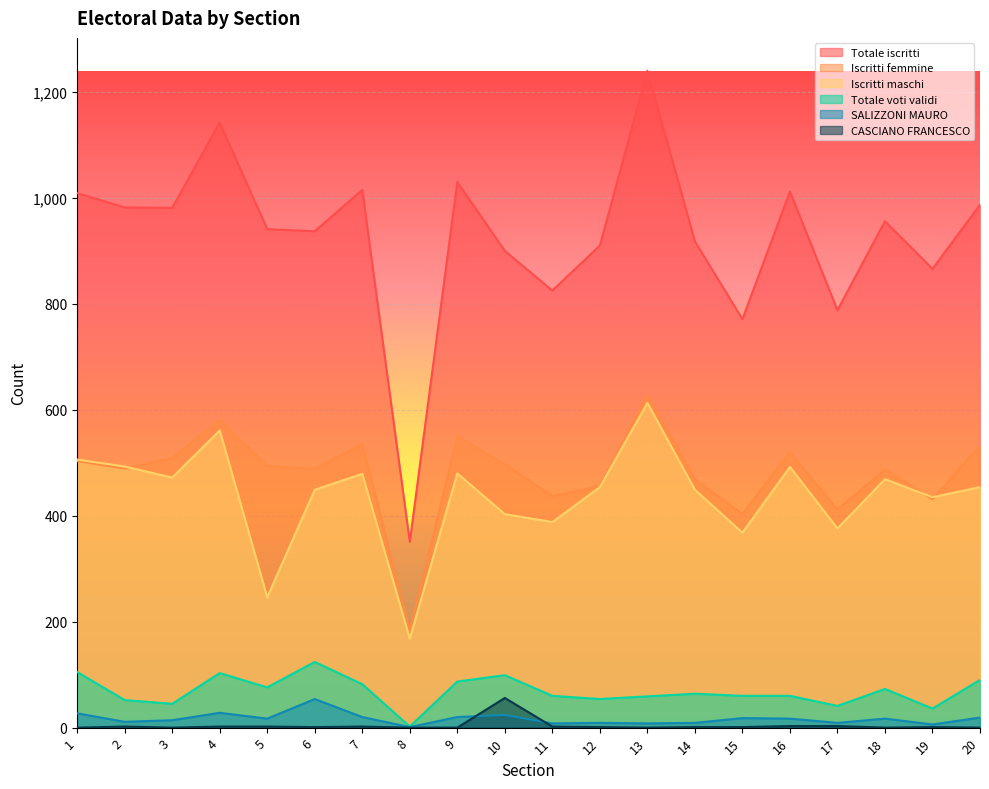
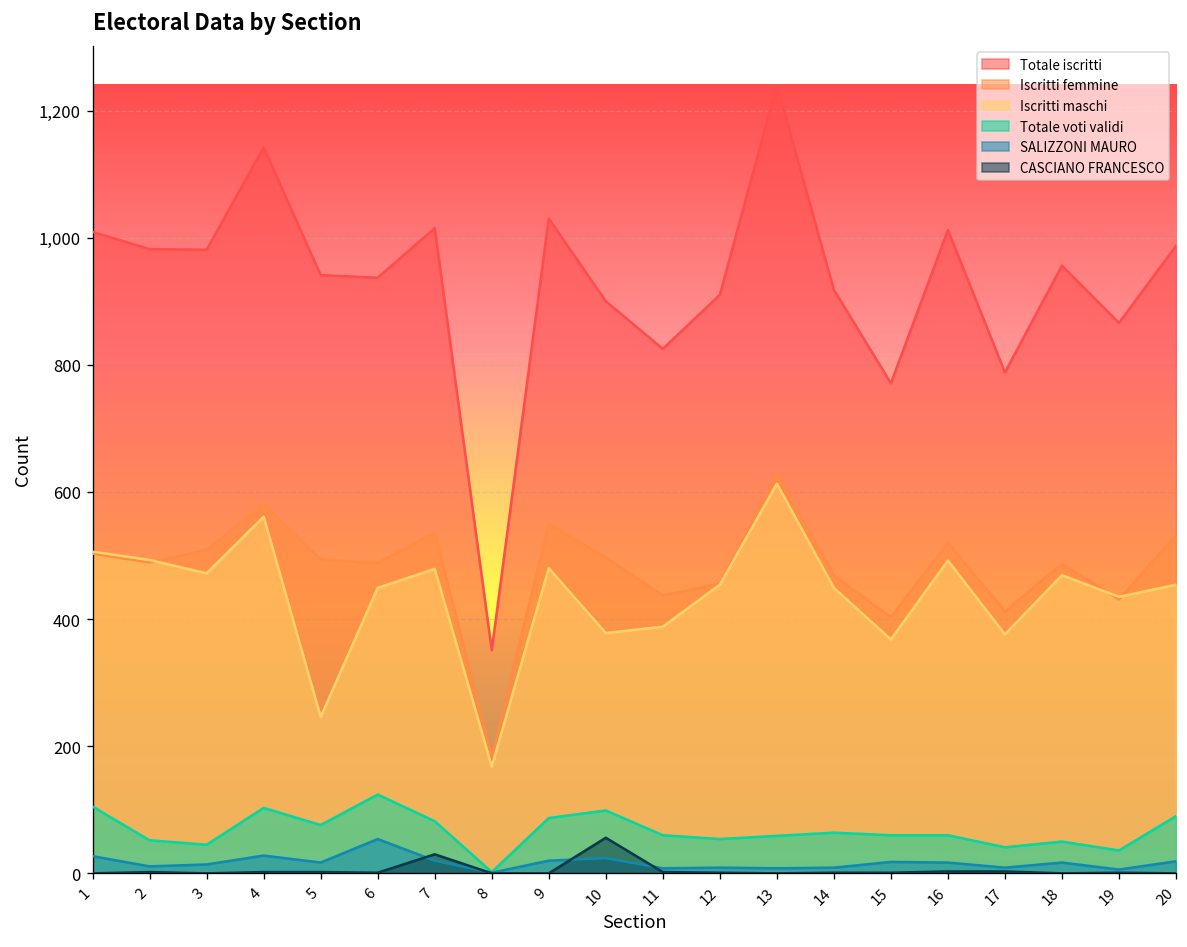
CASCIANO FRANCESCO, 7: 0 -> 30
Iscritti maschi, 10: 400 -> 380
Totale voti validi, 18: 70 -> 50
